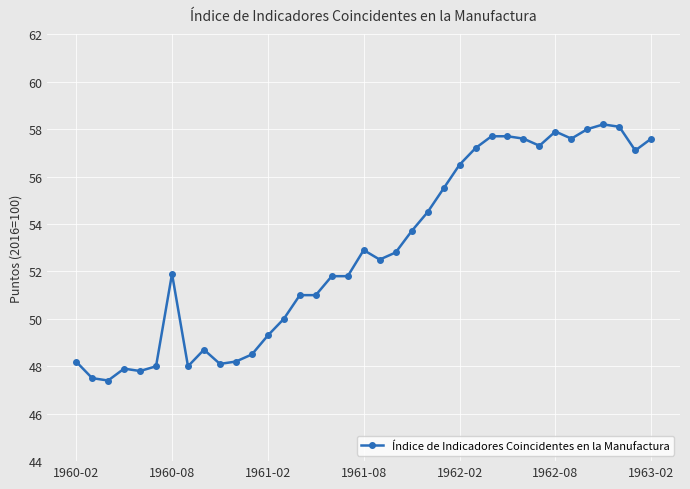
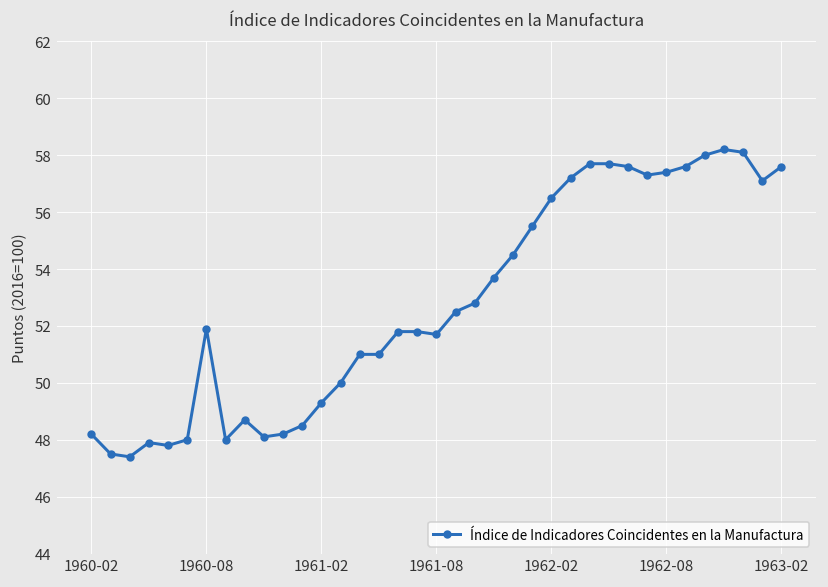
1961-08: 52.9 -> 51.7
1962-08: 57.9 -> 57.4
